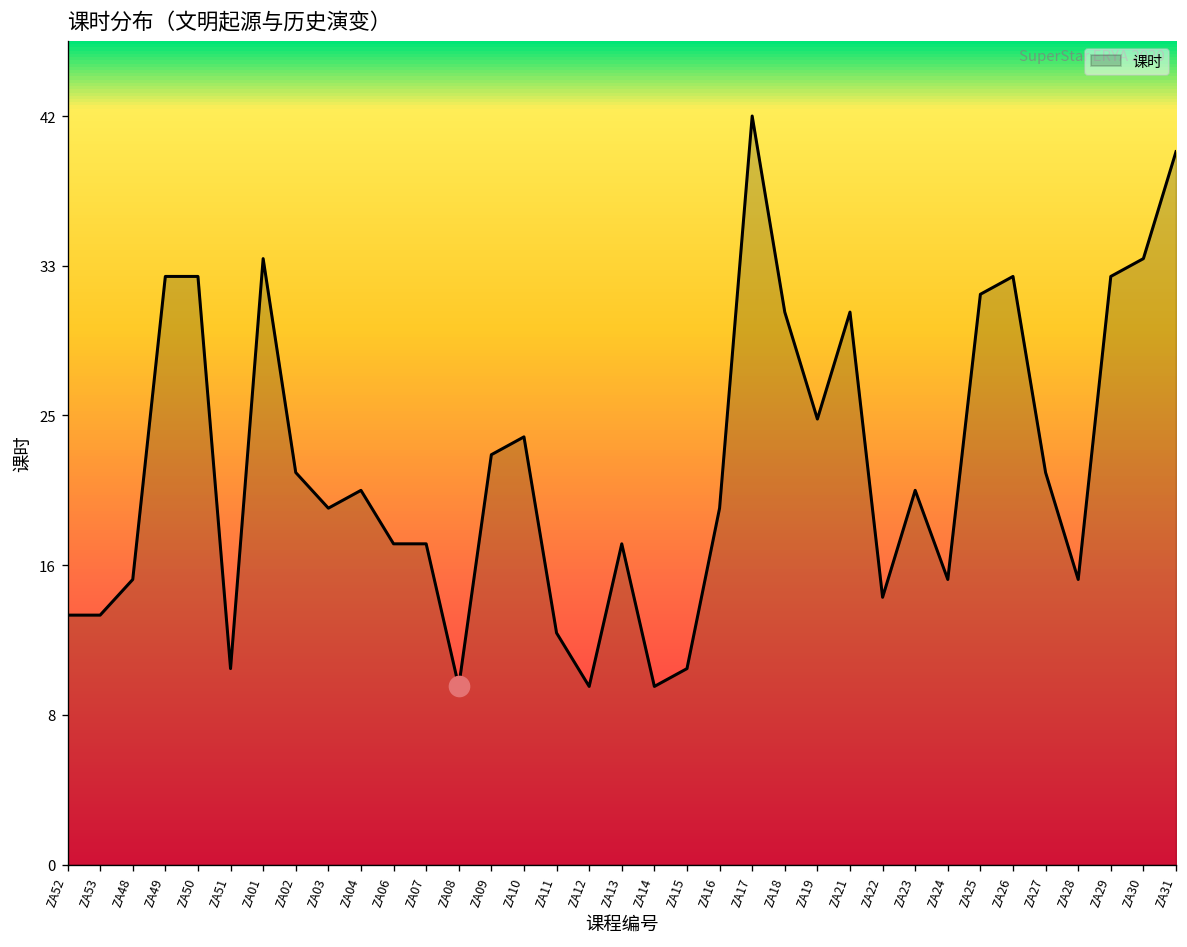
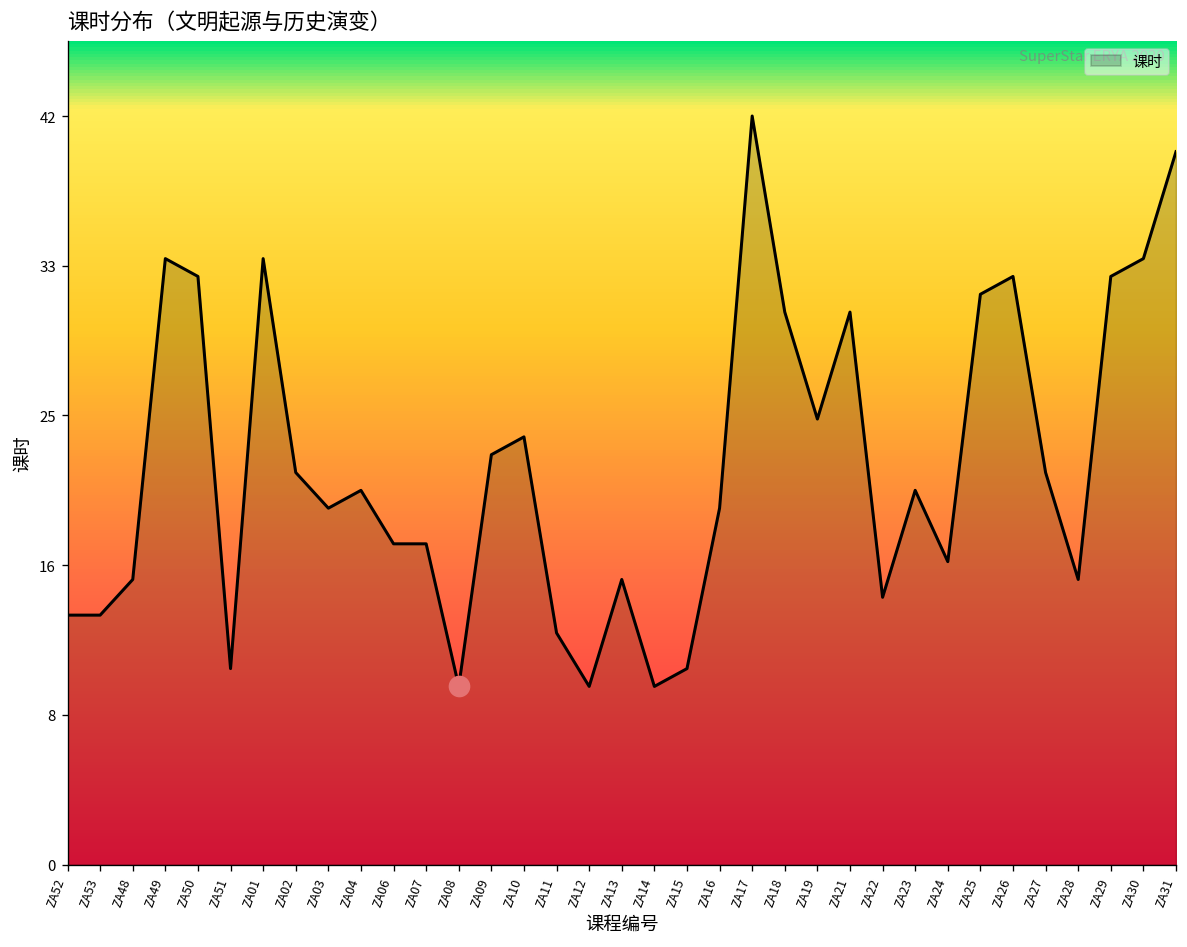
课时, ZA49: 33 -> 34
课时, ZA13: 18 -> 16
课时, ZA24: 16 -> 17
